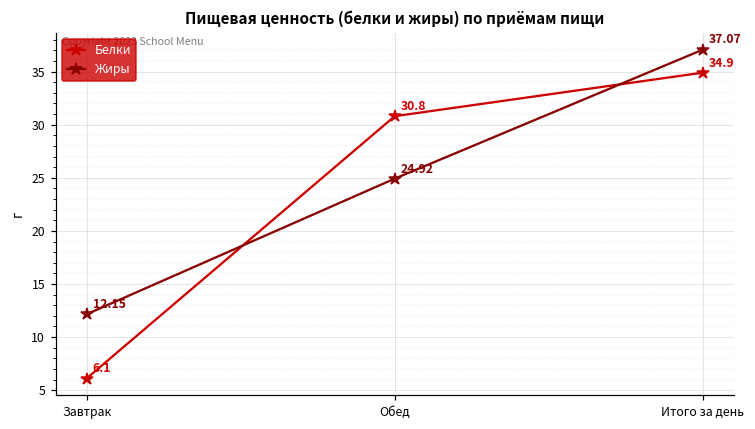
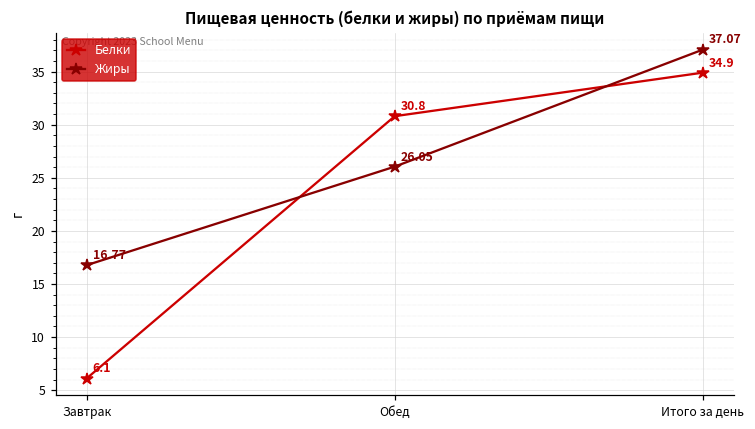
Жиры, Завтрак: 12.15 -> 16.77
Жиры, Обед: 24.92 -> 26.05
